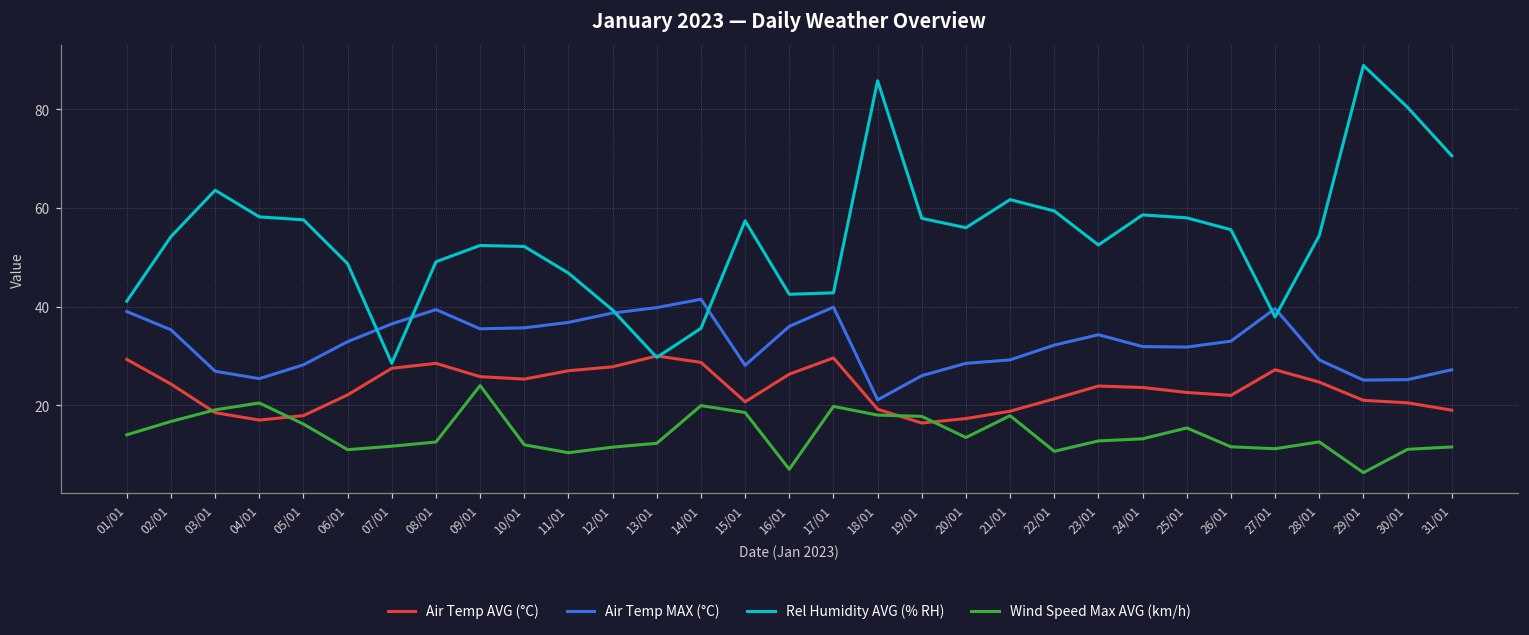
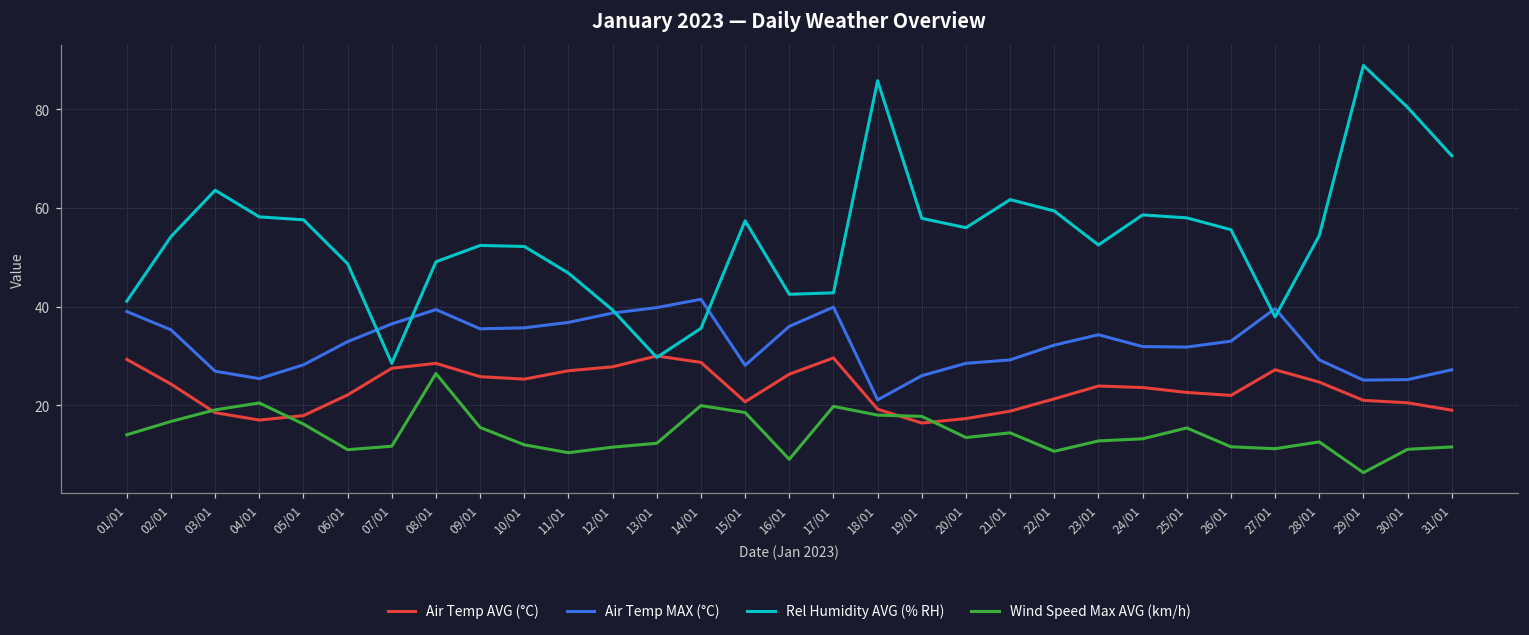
Wind Speed Max AVG (km/h), 08/01: 13 -> 26
Wind Speed Max AVG (km/h), 09/01: 24 -> 16
Wind Speed Max AVG (km/h), 16/01: 7 -> 9
Wind Speed Max AVG (km/h), 21/01: 18 -> 14
